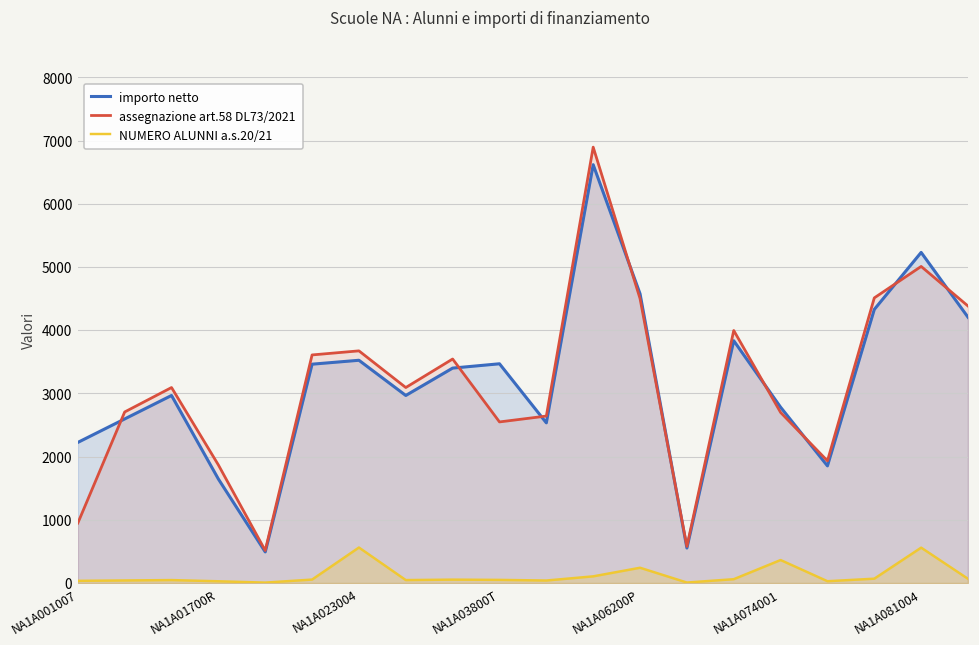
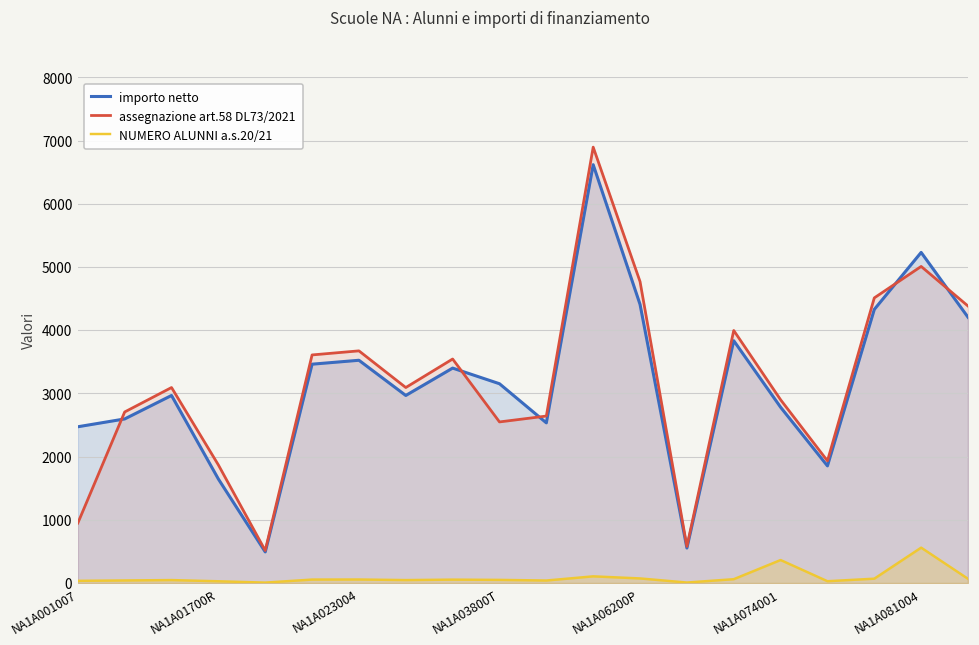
importo netto, NA1A001007: 2200 -> 2500
NUMERO ALUNNI a.s.20/21, NA1A023004: 600 -> 100
importo netto, NA1A03800T: 3500 -> 3200
importo netto, NA1A06200P: 4600 -> 4400
assegnazione art.58 DL73/2021, NA1A06200P: 4500 -> 4800
NUMERO ALUNNI a.s.20/21, NA1A06200P: 200 -> 100
assegnazione art.58 DL73/2021, NA1A074001: 2700 -> 2900
